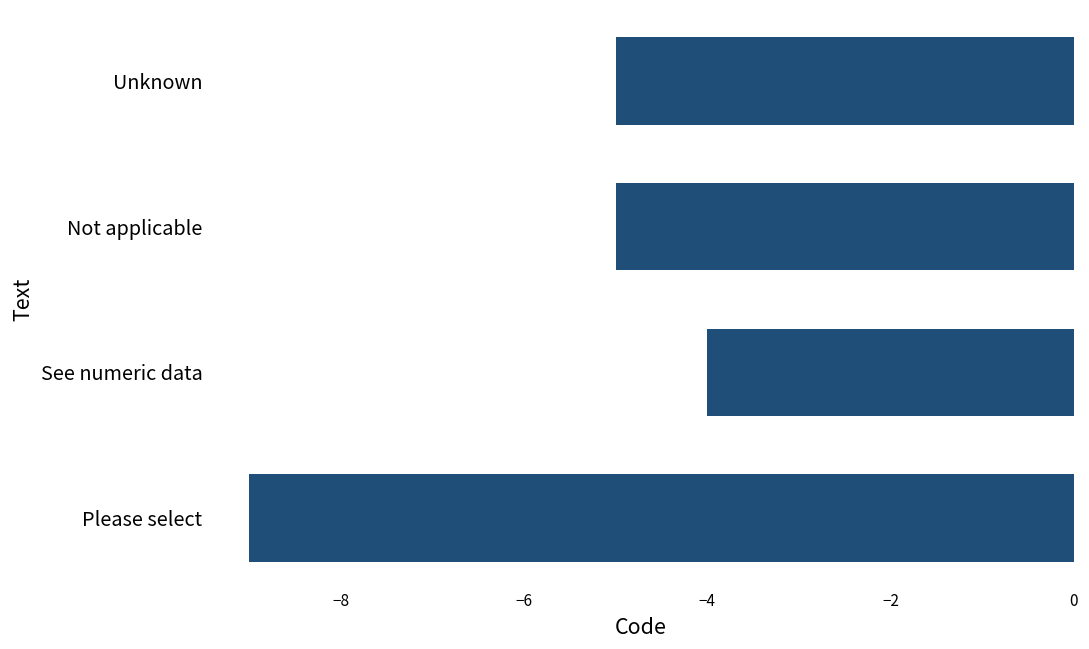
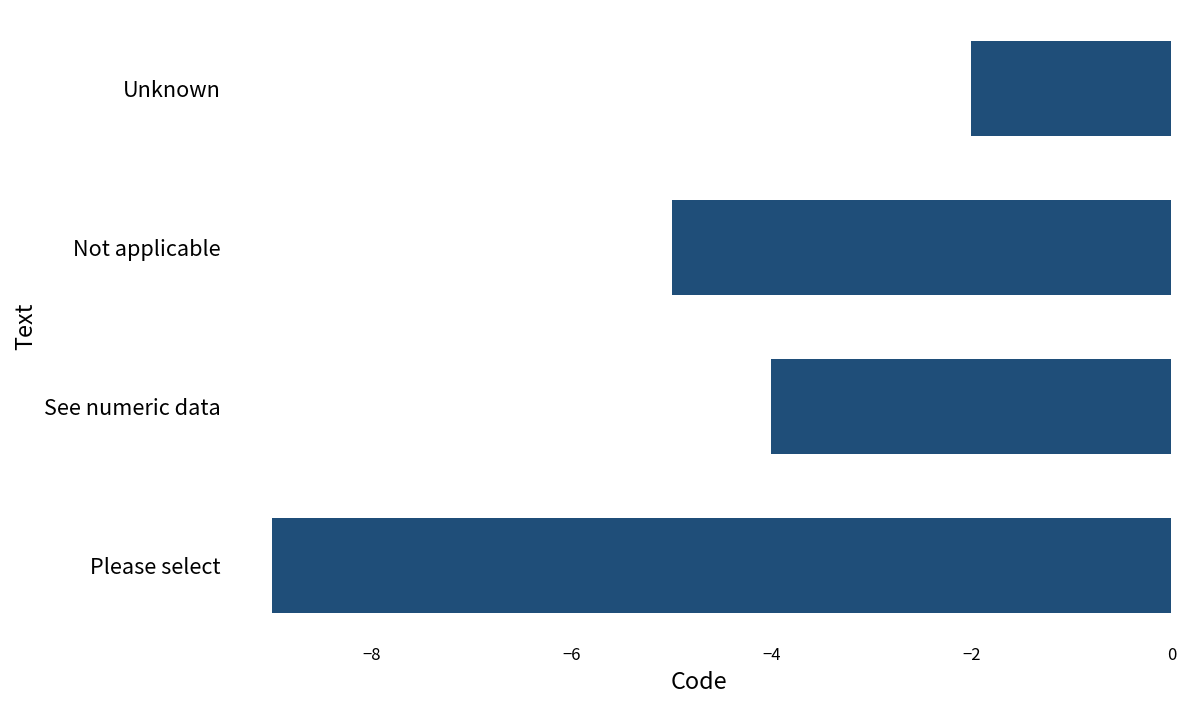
Unknown: -5 -> -2
